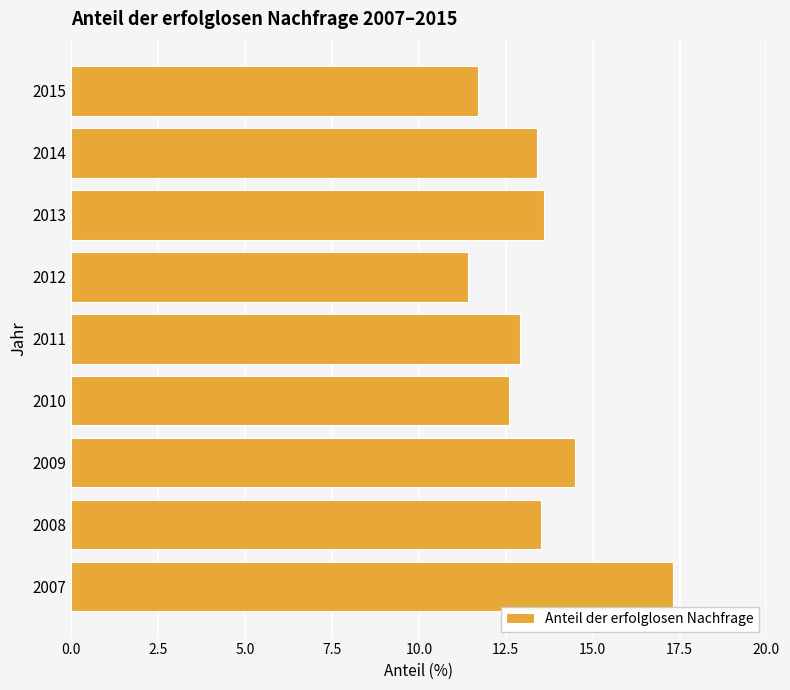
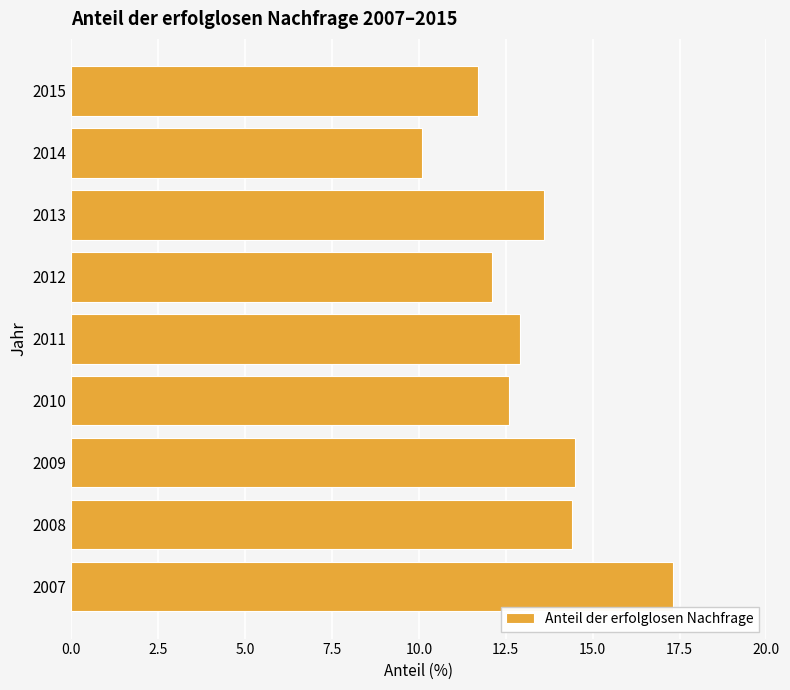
2014: 13.4 -> 10.1
2012: 11.4 -> 12.1
2008: 13.5 -> 14.4
